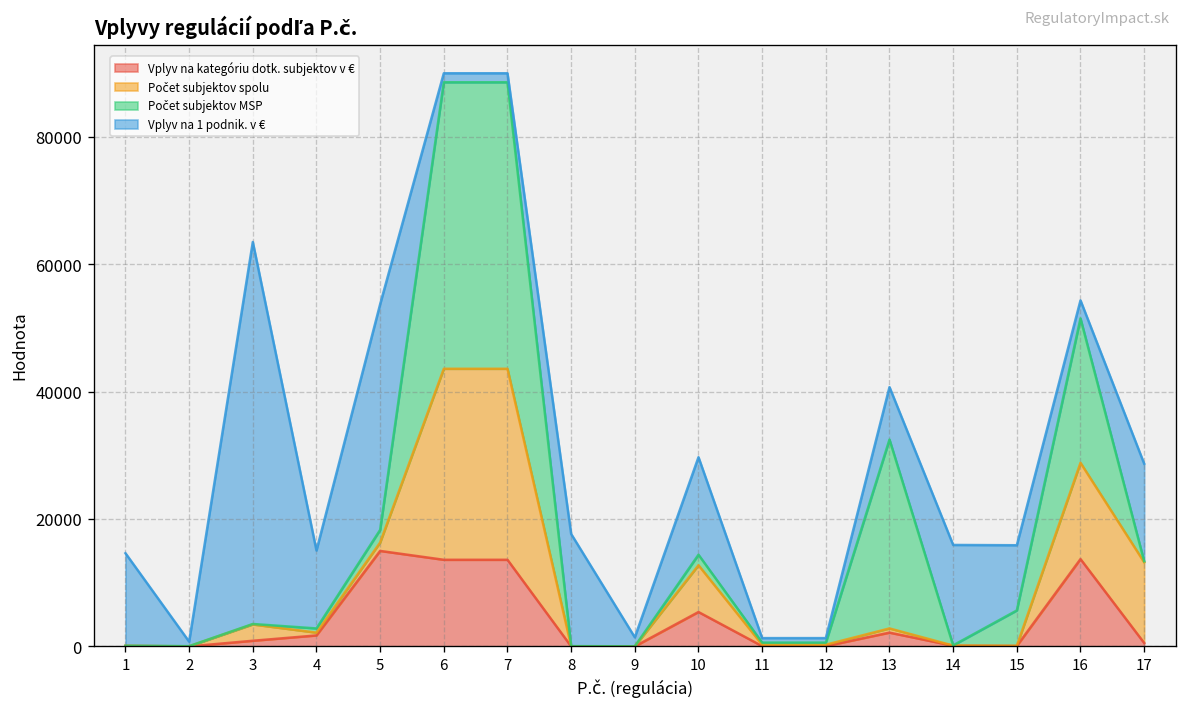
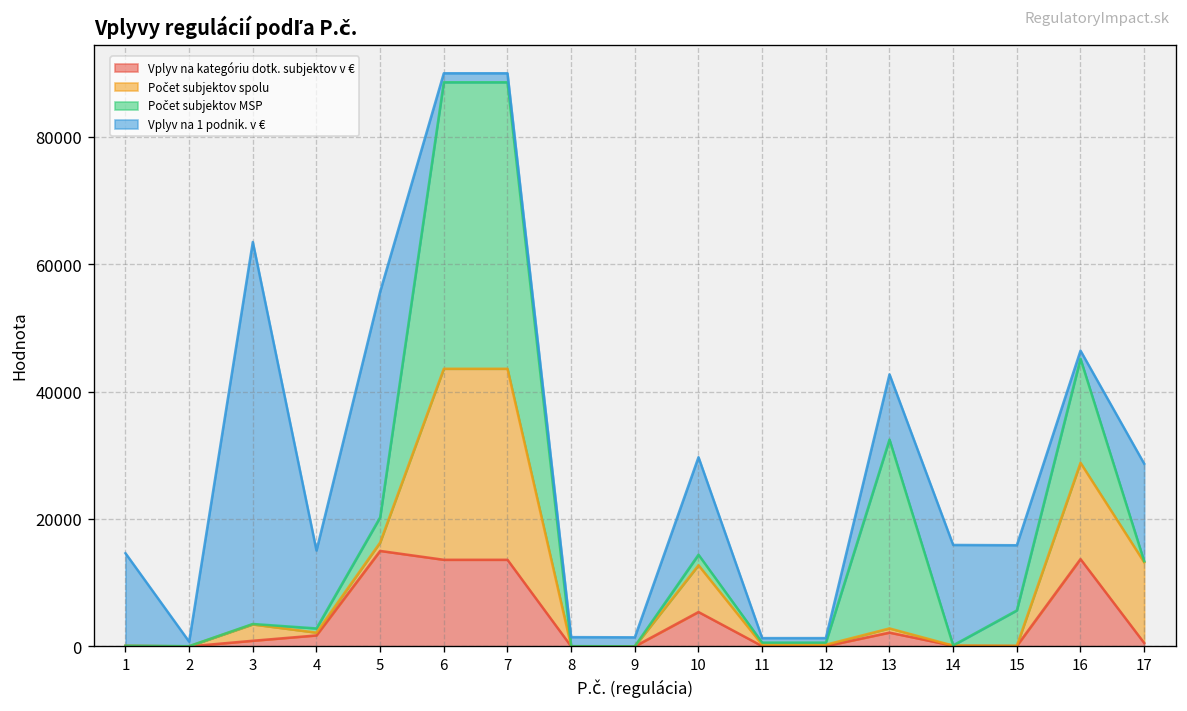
Počet subjektov MSP, 5: 2000 -> 4000
Vplyv na 1 podnik. v €, 8: 18000 -> 1000
Vplyv na 1 podnik. v €, 13: 8000 -> 10000
Počet subjektov MSP, 16: 23000 -> 16000
Vplyv na 1 podnik. v €, 16: 3000 -> 1000
